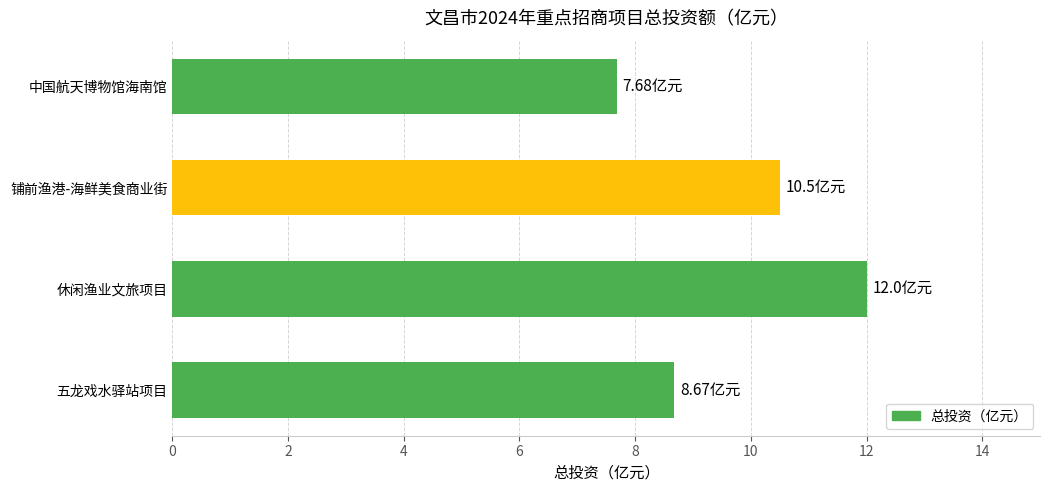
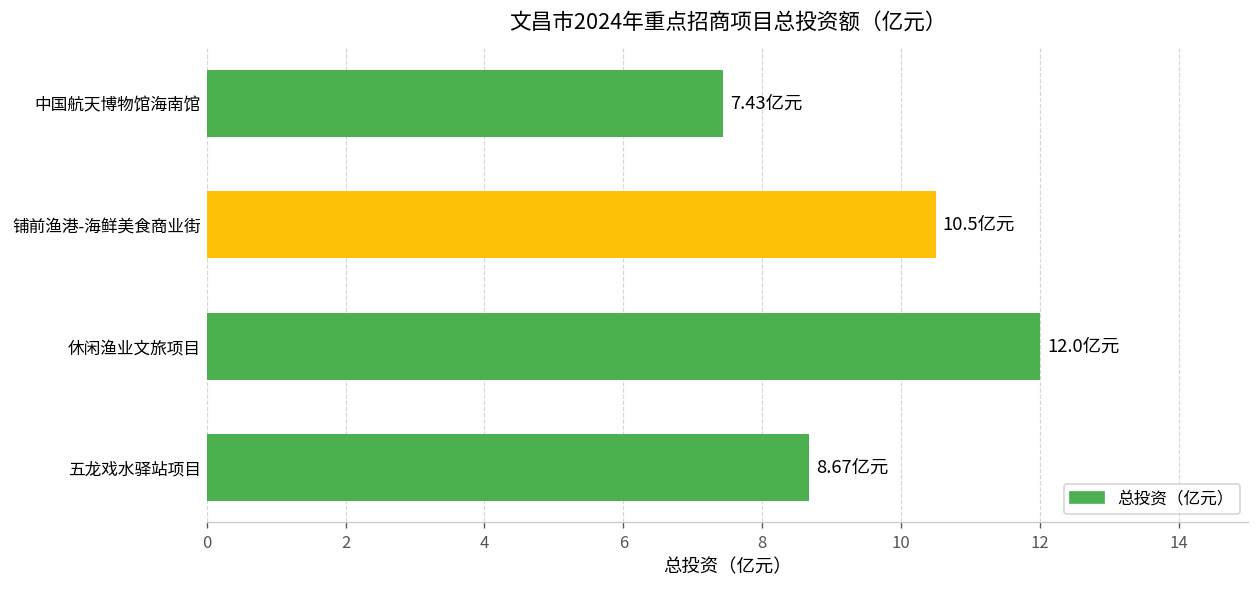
中国航天博物馆海南馆: 7.68 -> 7.43
